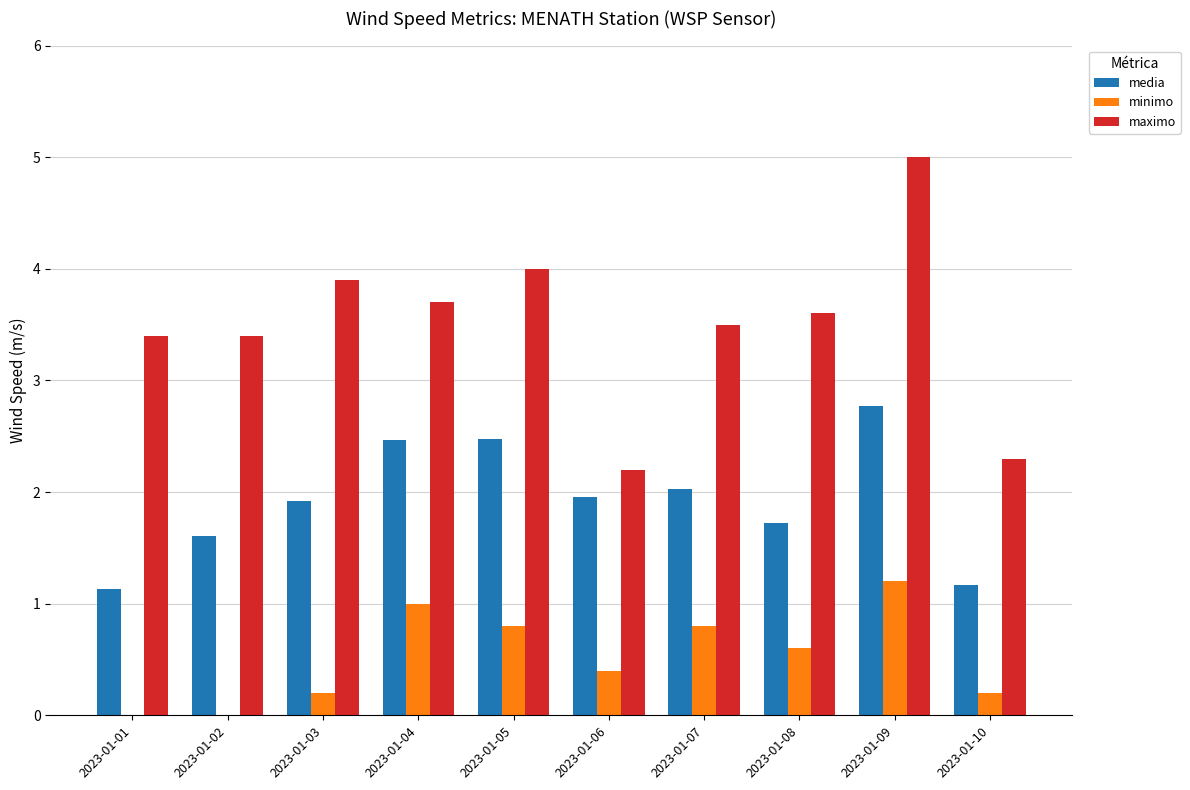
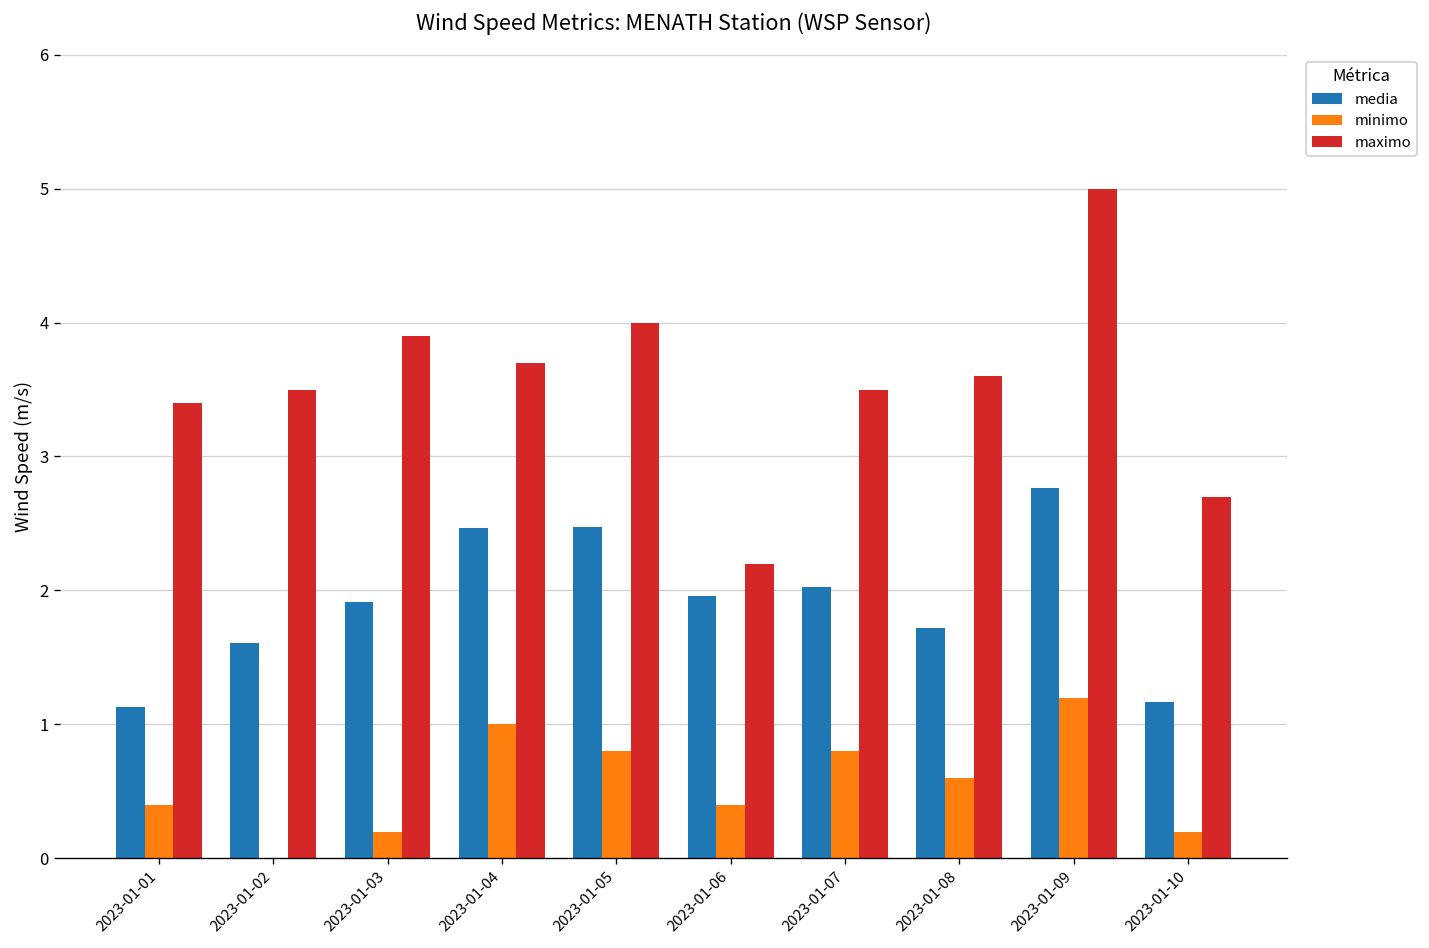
minimo, 2023-01-01: 0.0 -> 0.4
maximo, 2023-01-02: 3.4 -> 3.5
maximo, 2023-01-10: 2.3 -> 2.7
